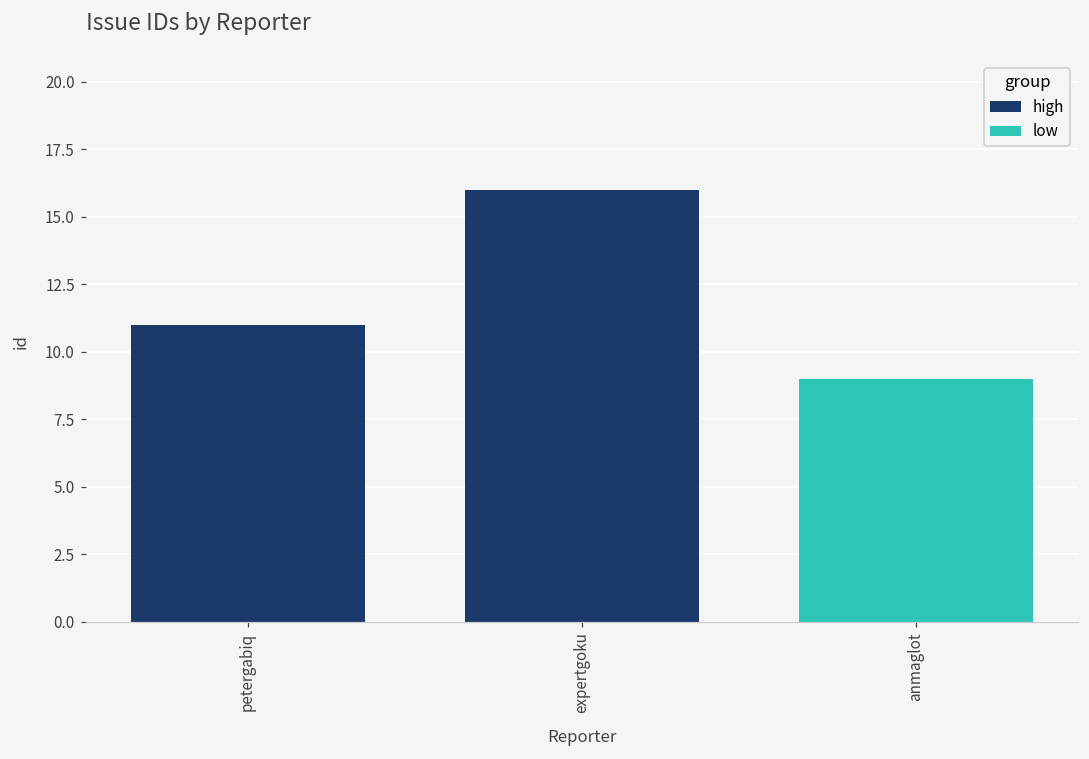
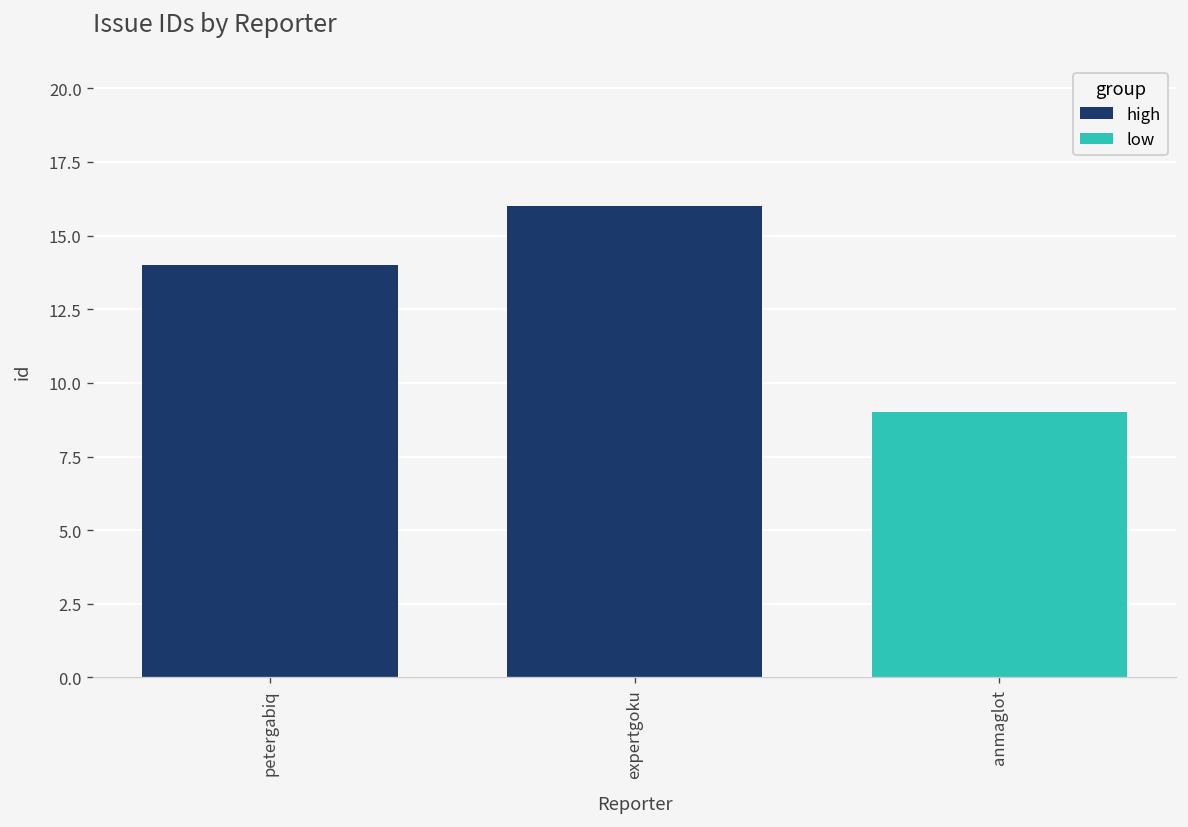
high, petergabiq: 11 -> 14
